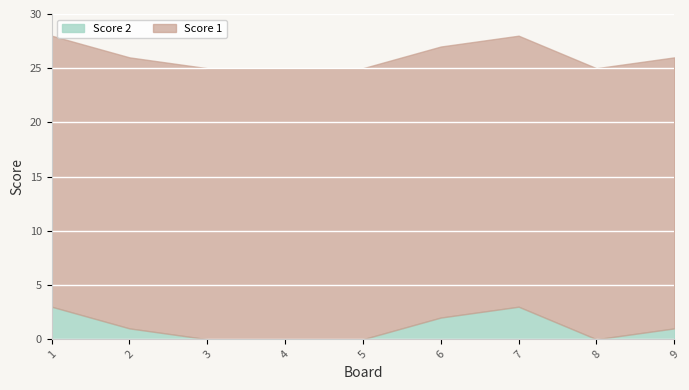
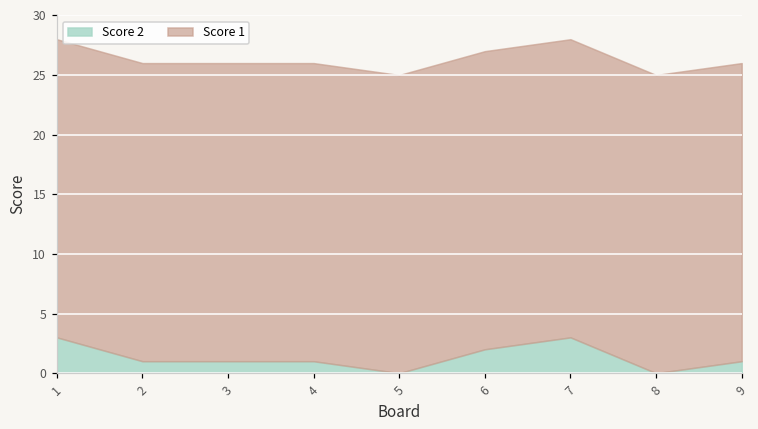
Score 2, 3: 0 -> 1
Score 2, 4: 0 -> 1
